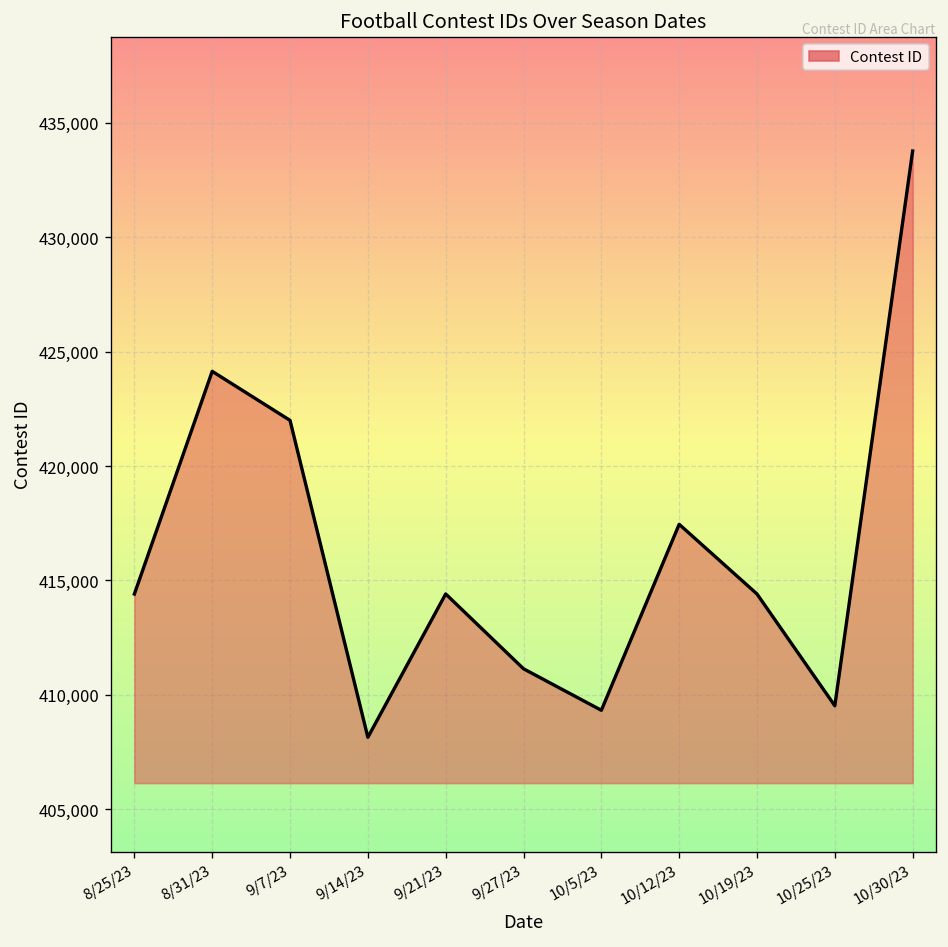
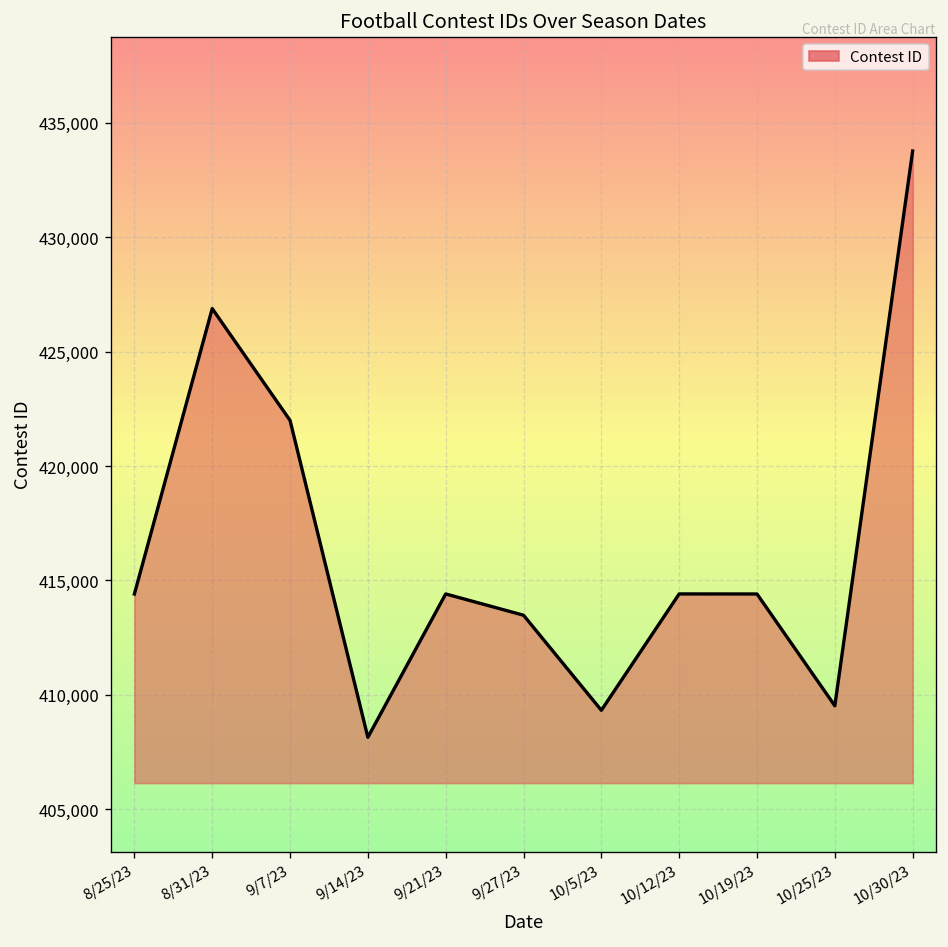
8/31/23: 424,100 -> 426,900
9/27/23: 411,100 -> 413,500
10/12/23: 417,500 -> 414,400
